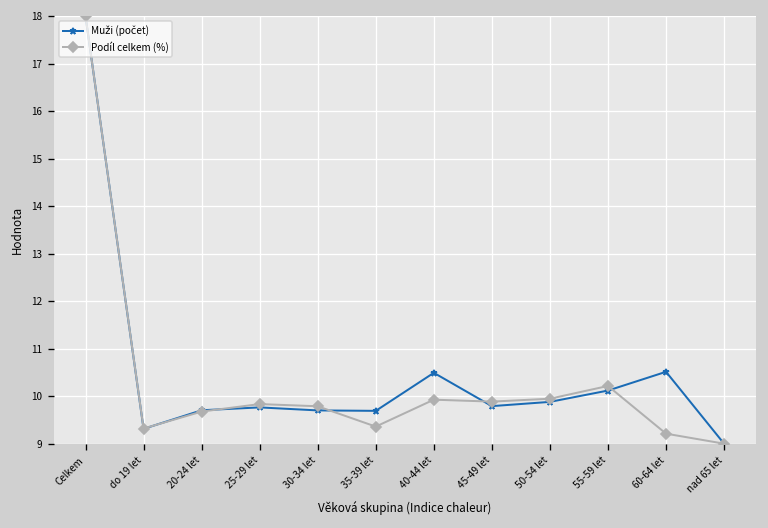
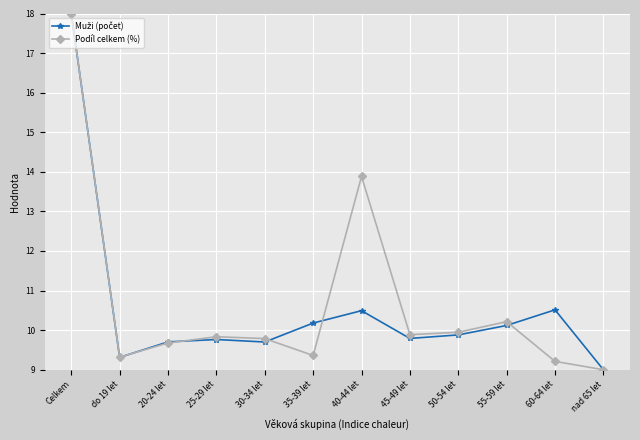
Muži (počet), 35-39 let: 9.7 -> 10.2
Podíl celkem (%), 40-44 let: 9.9 -> 13.9
